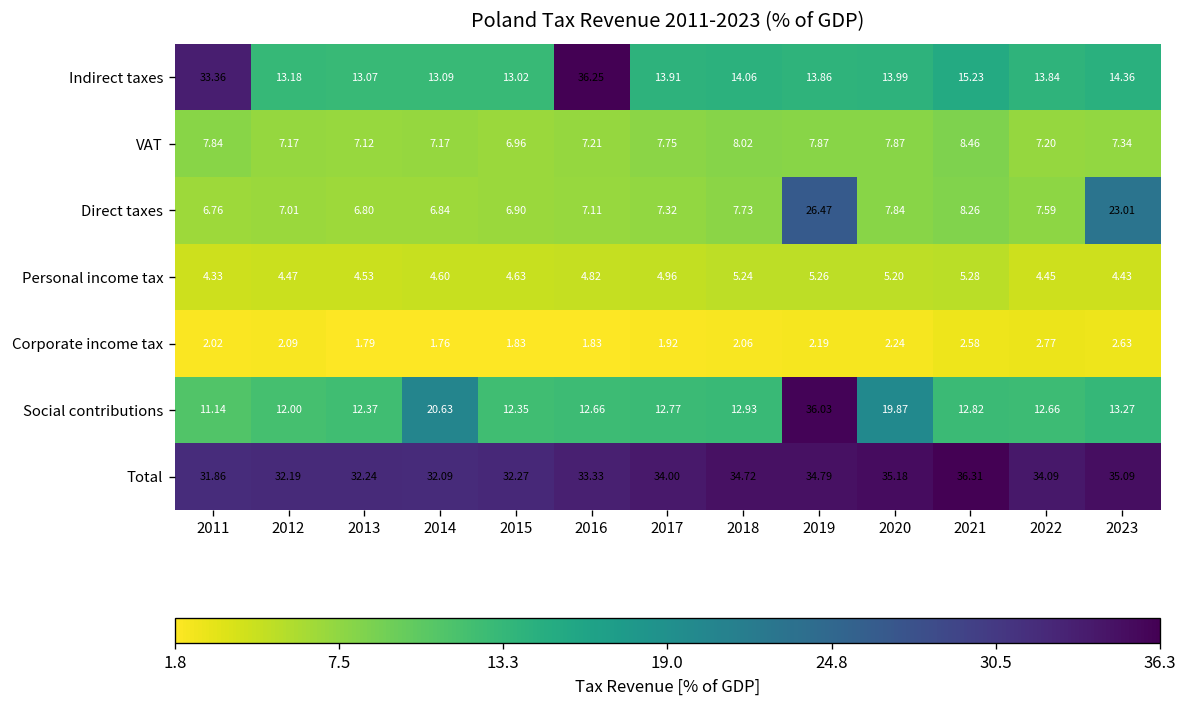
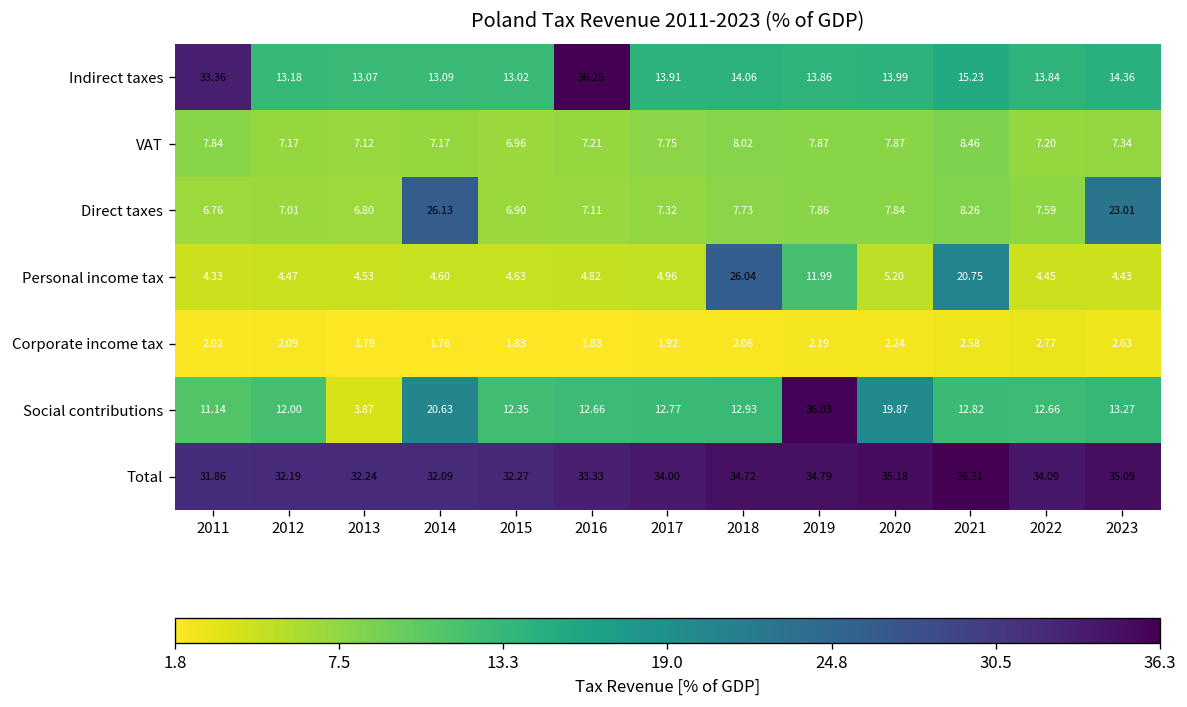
Direct taxes, 2014: 6.84 -> 26.13
Direct taxes, 2019: 26.47 -> 7.86
Personal income tax, 2018: 5.24 -> 26.04
Personal income tax, 2019: 5.26 -> 11.99
Personal income tax, 2021: 5.28 -> 20.75
Social contributions, 2013: 12.37 -> 3.87
